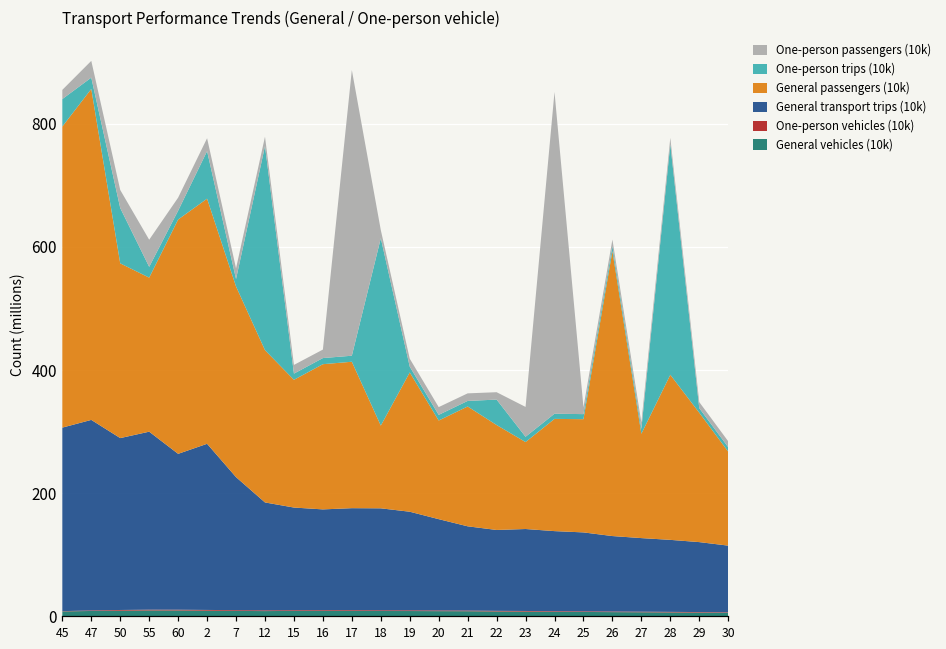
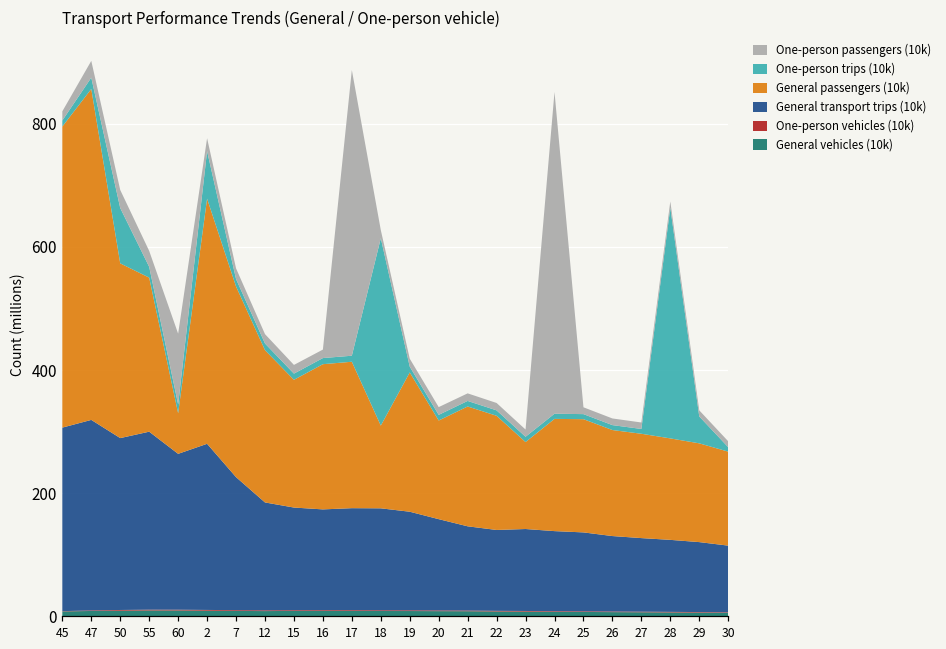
One-person trips (10k), 45: 40 -> 10
One-person passengers (10k), 55: 40 -> 30
General passengers (10k), 60: 380 -> 70
One-person passengers (10k), 60: 20 -> 110
One-person trips (10k), 12: 330 -> 10
General passengers (10k), 22: 170 -> 190
One-person trips (10k), 22: 40 -> 10
One-person passengers (10k), 23: 50 -> 10
General passengers (10k), 26: 460 -> 170
General passengers (10k), 28: 270 -> 160
General passengers (10k), 29: 210 -> 160
One-person trips (10k), 29: 10 -> 40
